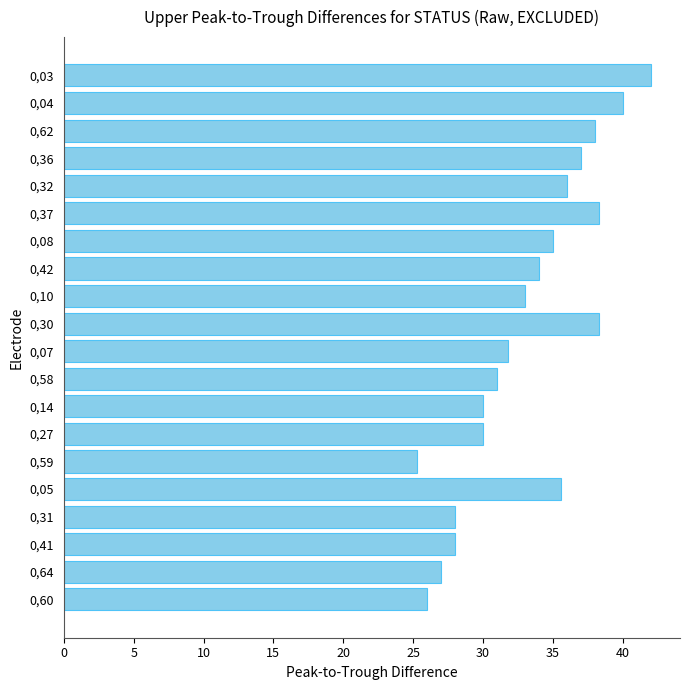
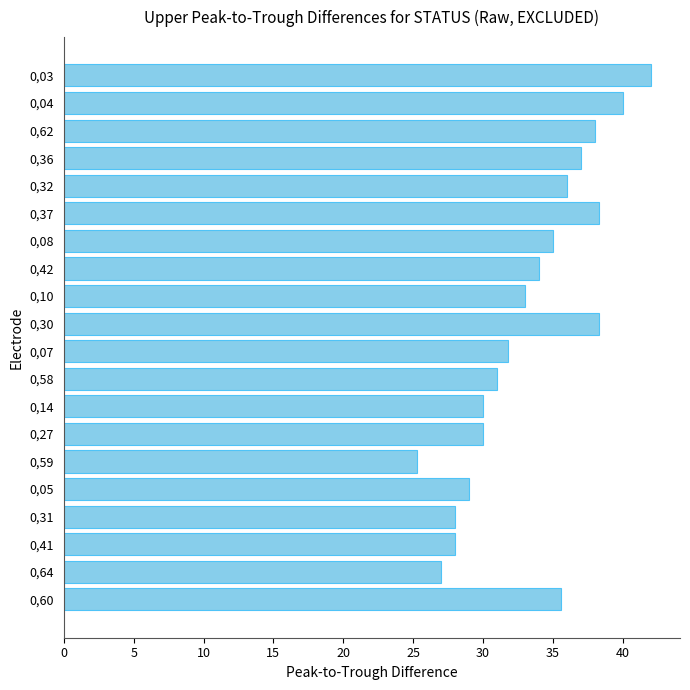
0,05: 35.6 -> 29.0
0,60: 26.0 -> 35.6
